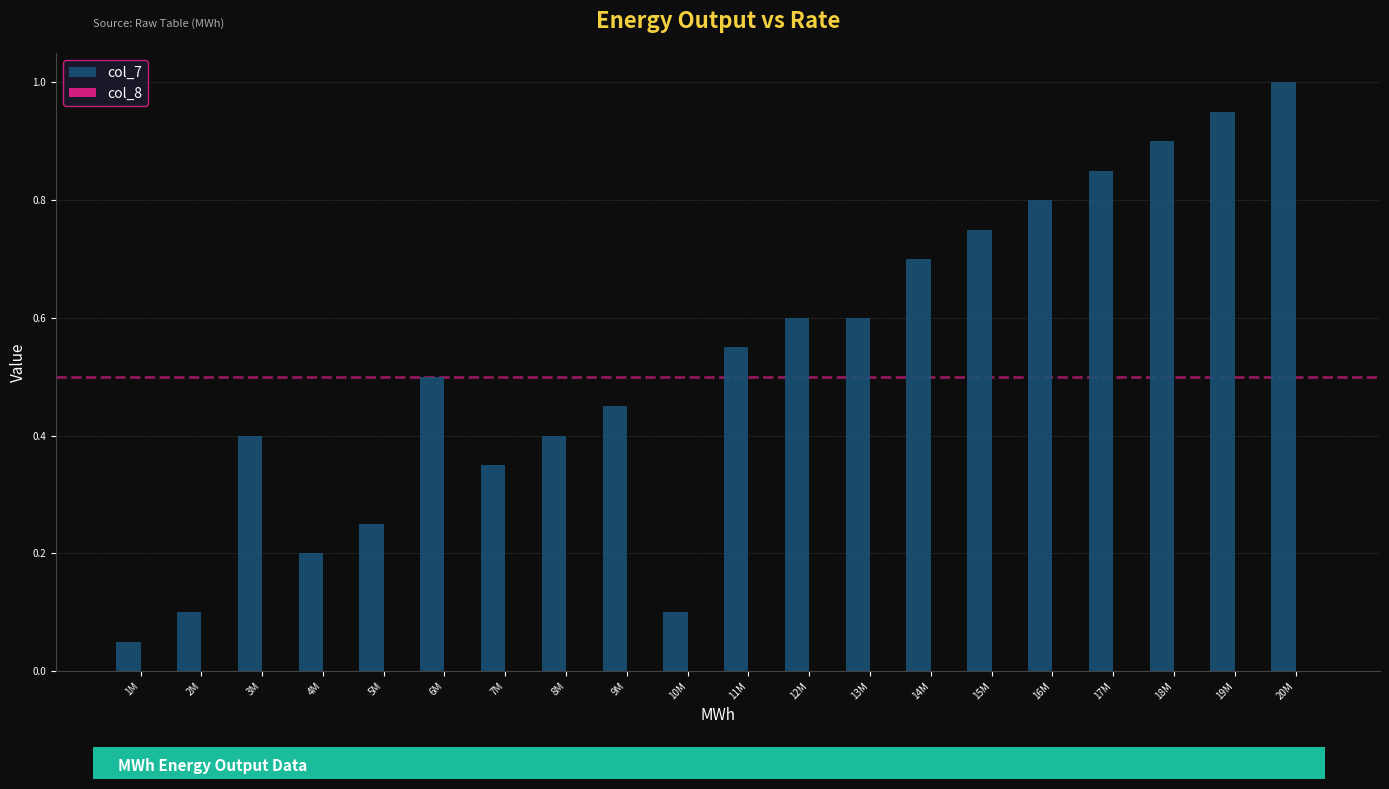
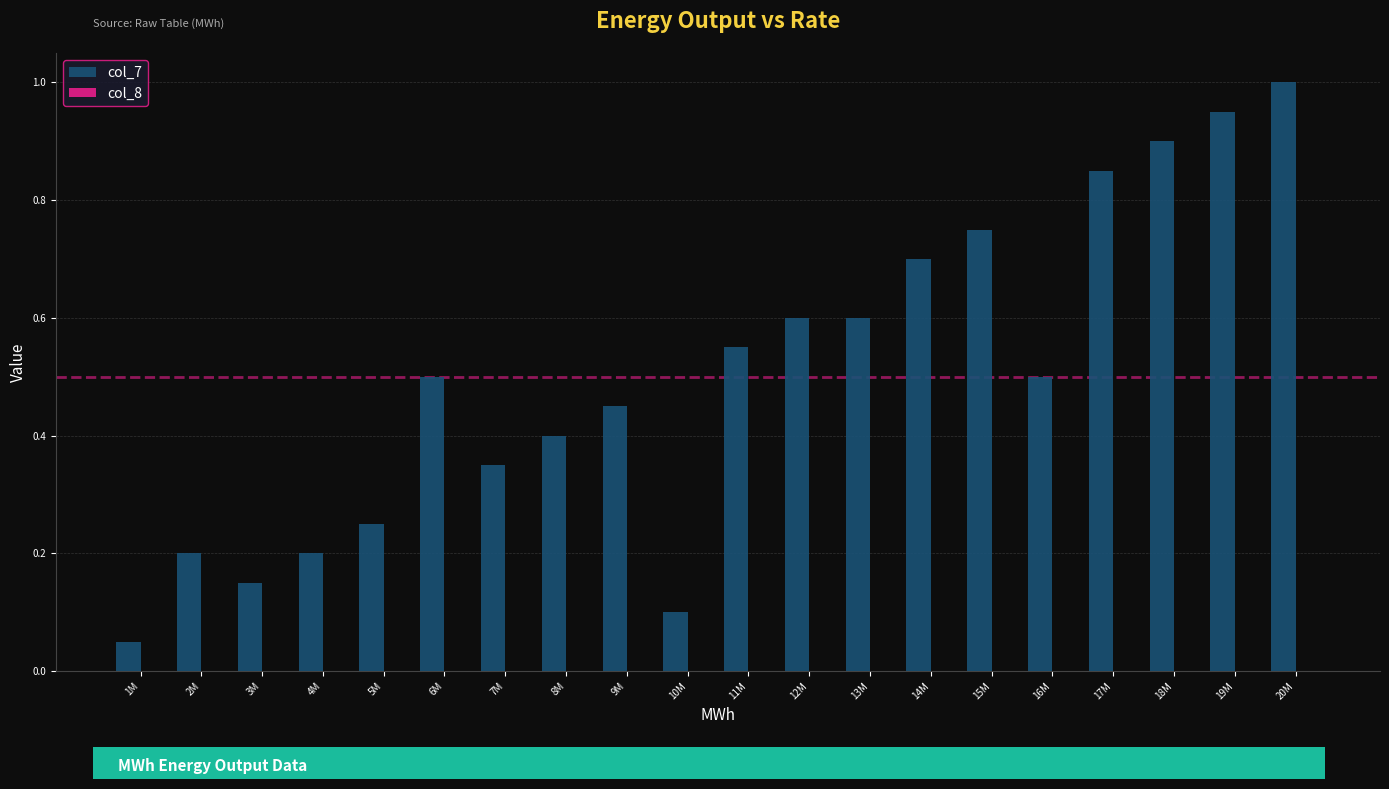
col_7, 2M: 0.1 -> 0.2
col_7, 3M: 0.40 -> 0.15
col_7, 16M: 0.8 -> 0.5
